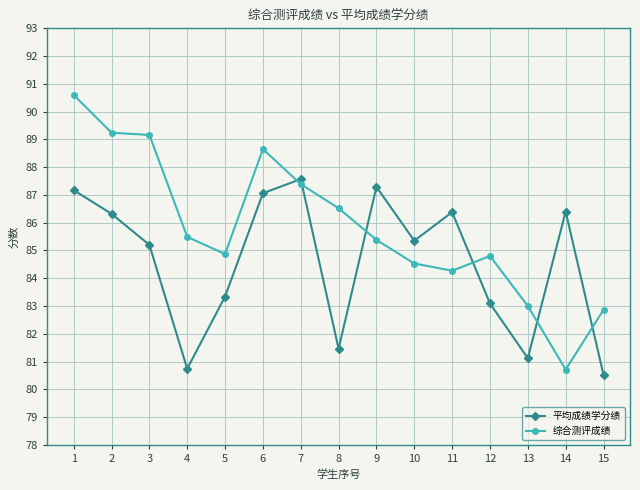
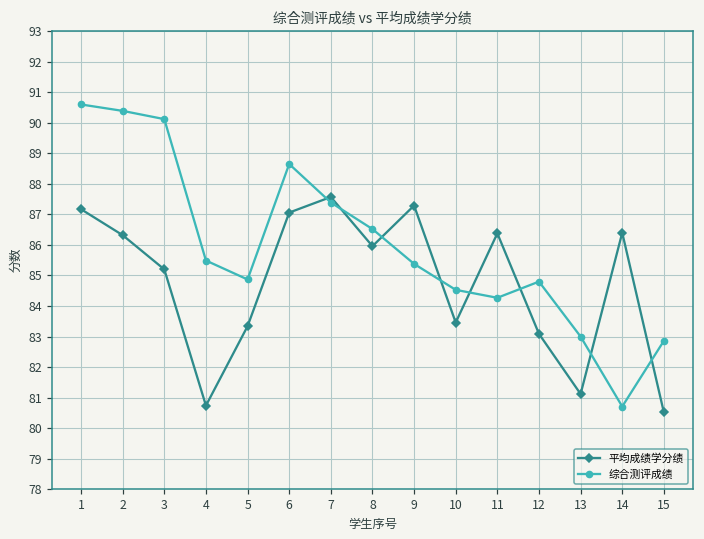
综合测评成绩, 2: 89.2 -> 90.4
综合测评成绩, 3: 89.2 -> 90.1
平均成绩学分绩, 8: 81.5 -> 86.0
平均成绩学分绩, 10: 85.4 -> 83.5
